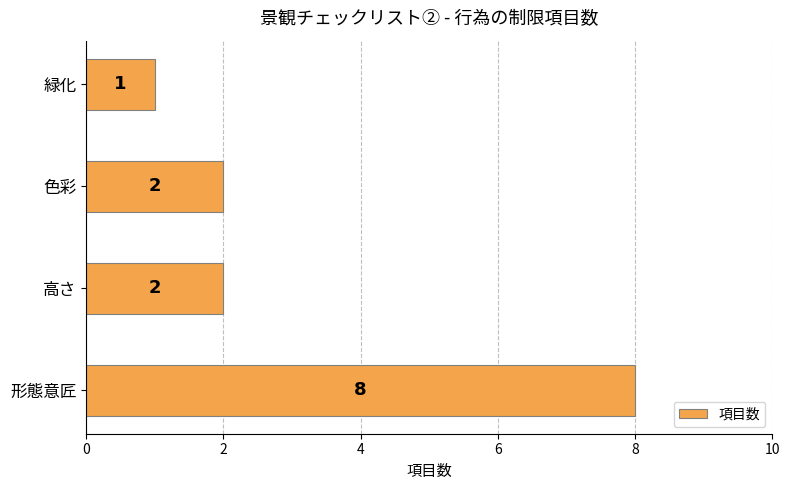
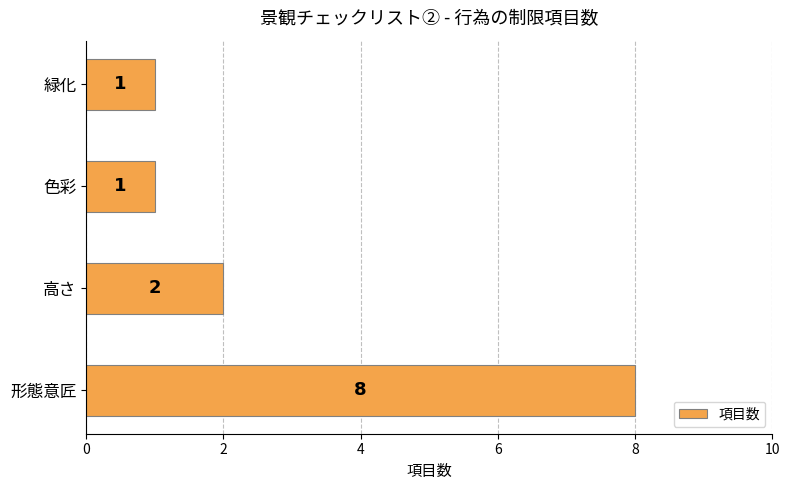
色彩: 2 -> 1
